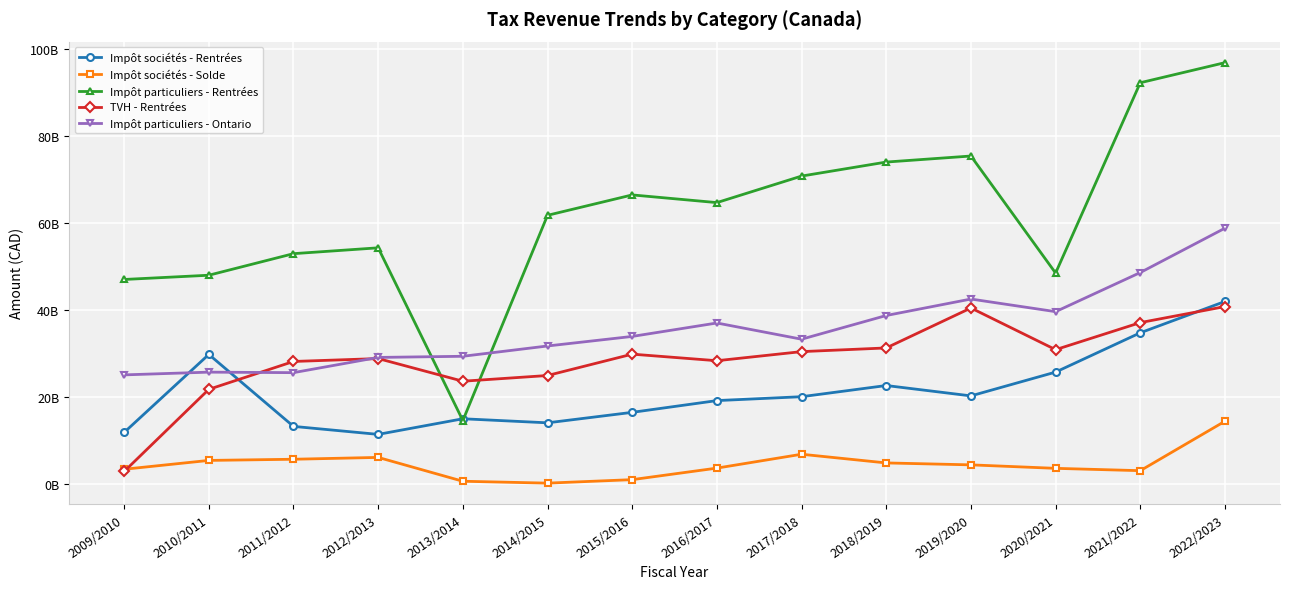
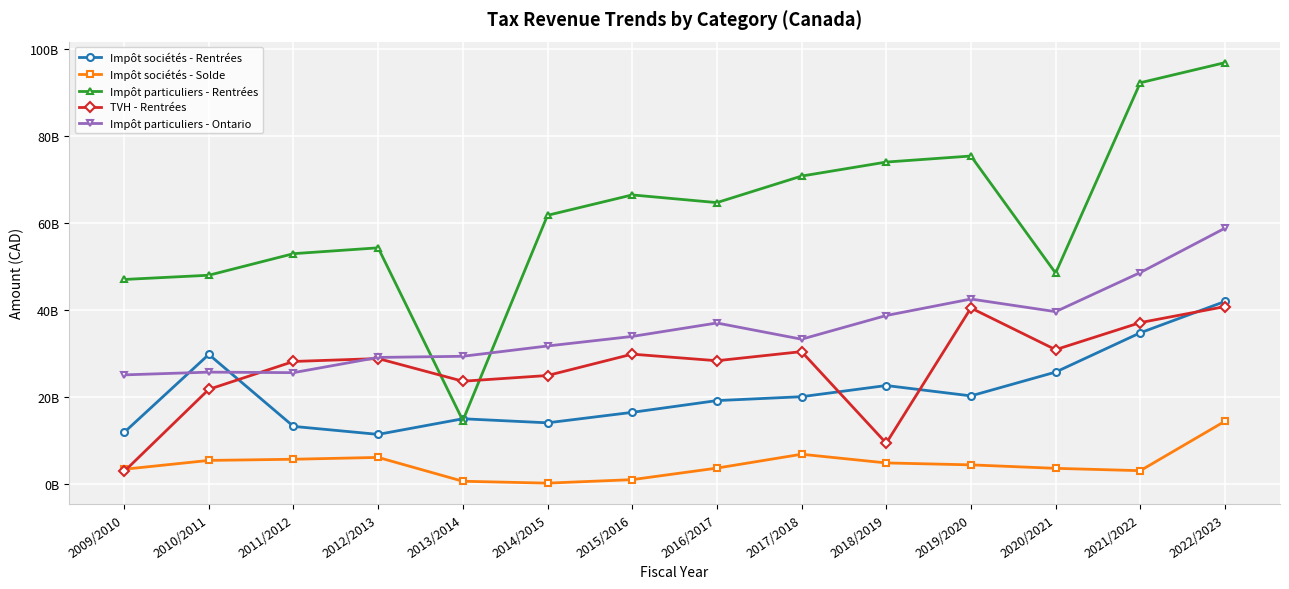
TVH - Rentrées, 2018/2019: 31000000000 -> 9000000000
